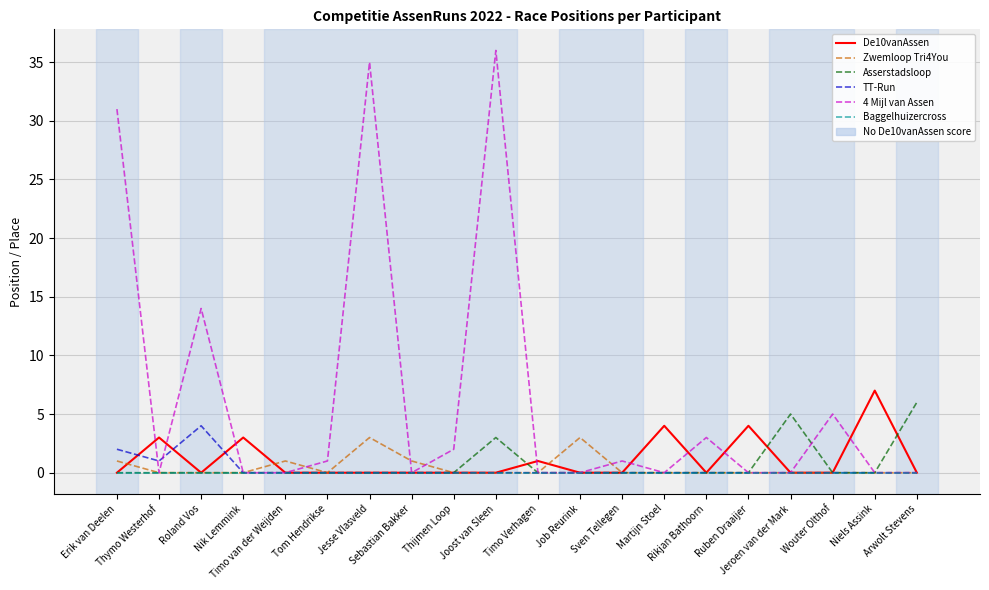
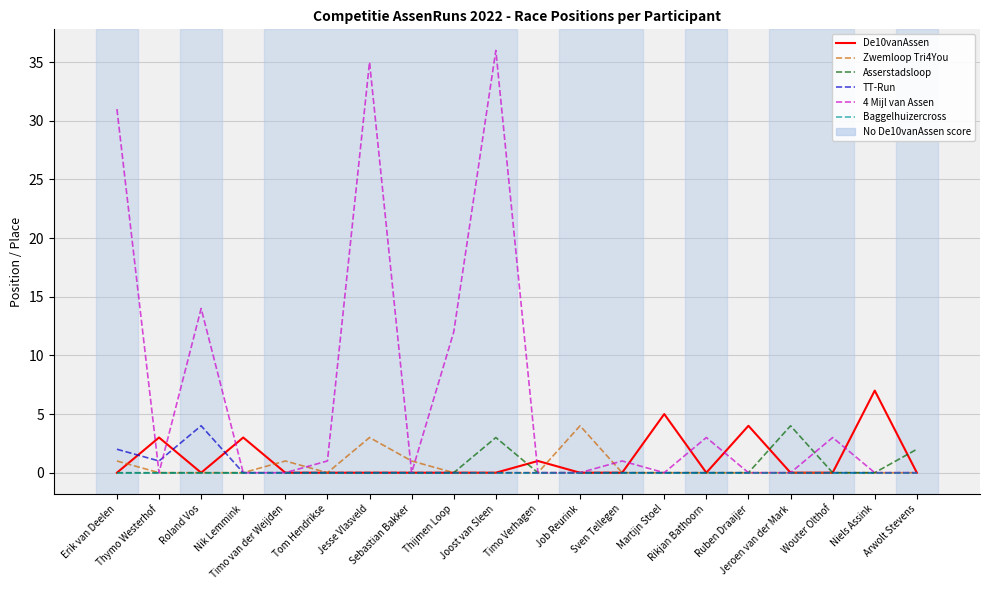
4 Mijl van Assen, Thijmen Loop: 2 -> 12
Zwemloop Tri4You, Job Reurink: 3 -> 4
De10vanAssen, Martijn Stoel: 4 -> 5
Asserstadsloop, Jeroen van der Mark: 5 -> 4
4 Mijl van Assen, Wouter Olthof: 5 -> 3
Asserstadsloop, Arwolt Stevens: 6 -> 2
